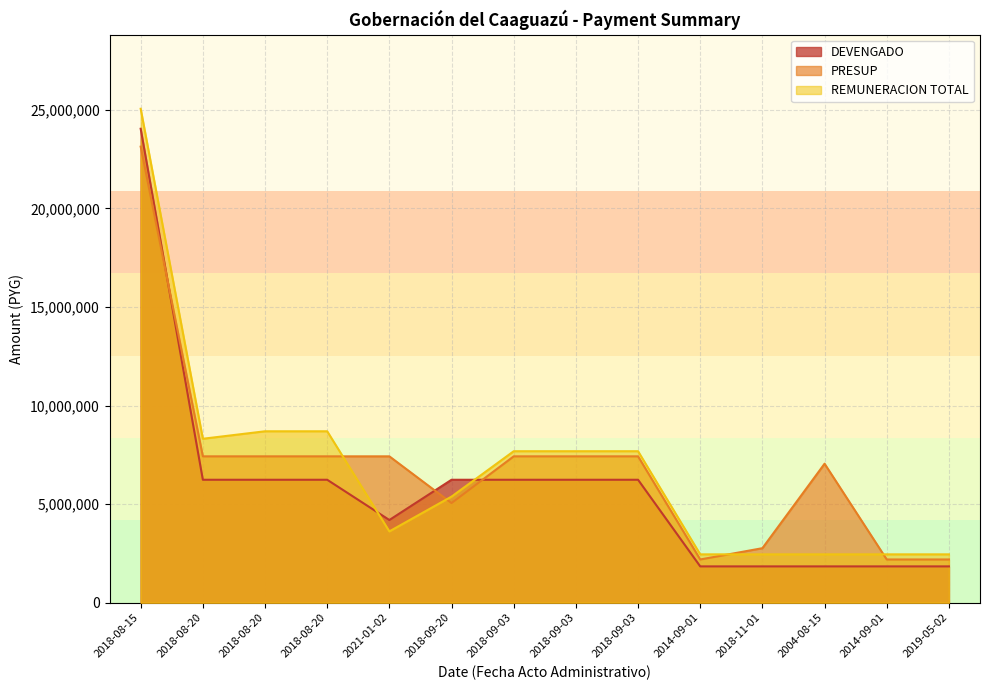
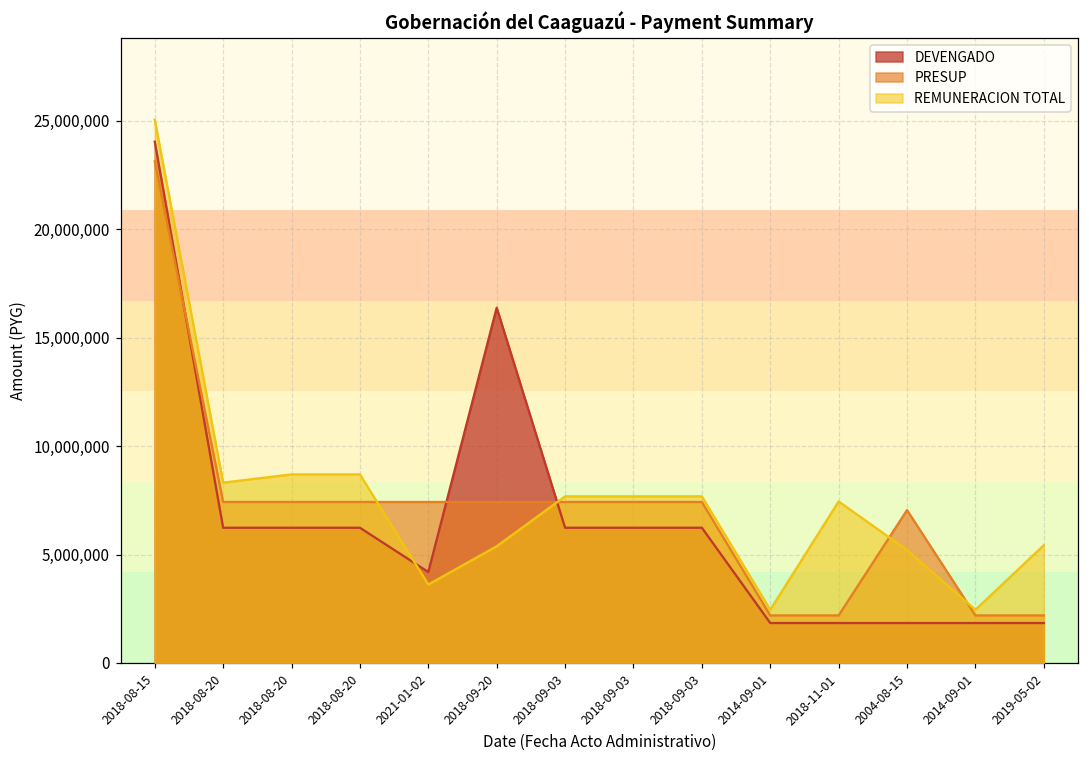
DEVENGADO, 2018-09-20: 6,200,000 -> 16,400,000
PRESUP, 2018-09-20: 5,100,000 -> 7,400,000
PRESUP, 2018-11-01: 2,800,000 -> 2,200,000
REMUNERACION TOTAL, 2018-11-01: 2,500,000 -> 7,500,000
REMUNERACION TOTAL, 2004-08-15: 2,500,000 -> 5,200,000
REMUNERACION TOTAL, 2019-05-02: 2,500,000 -> 5,400,000
